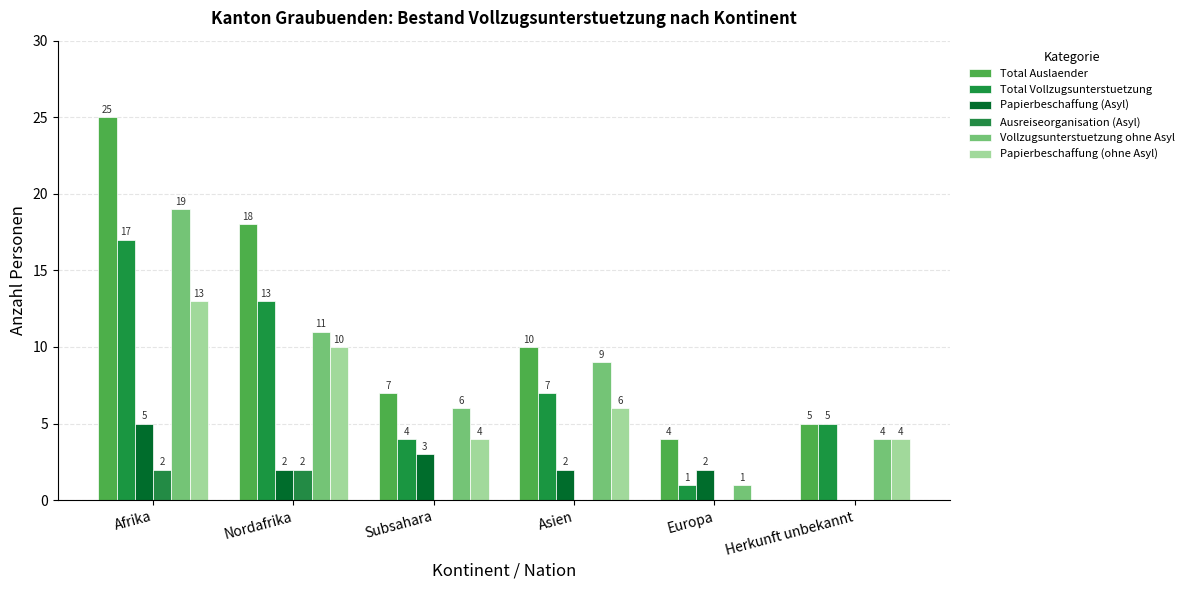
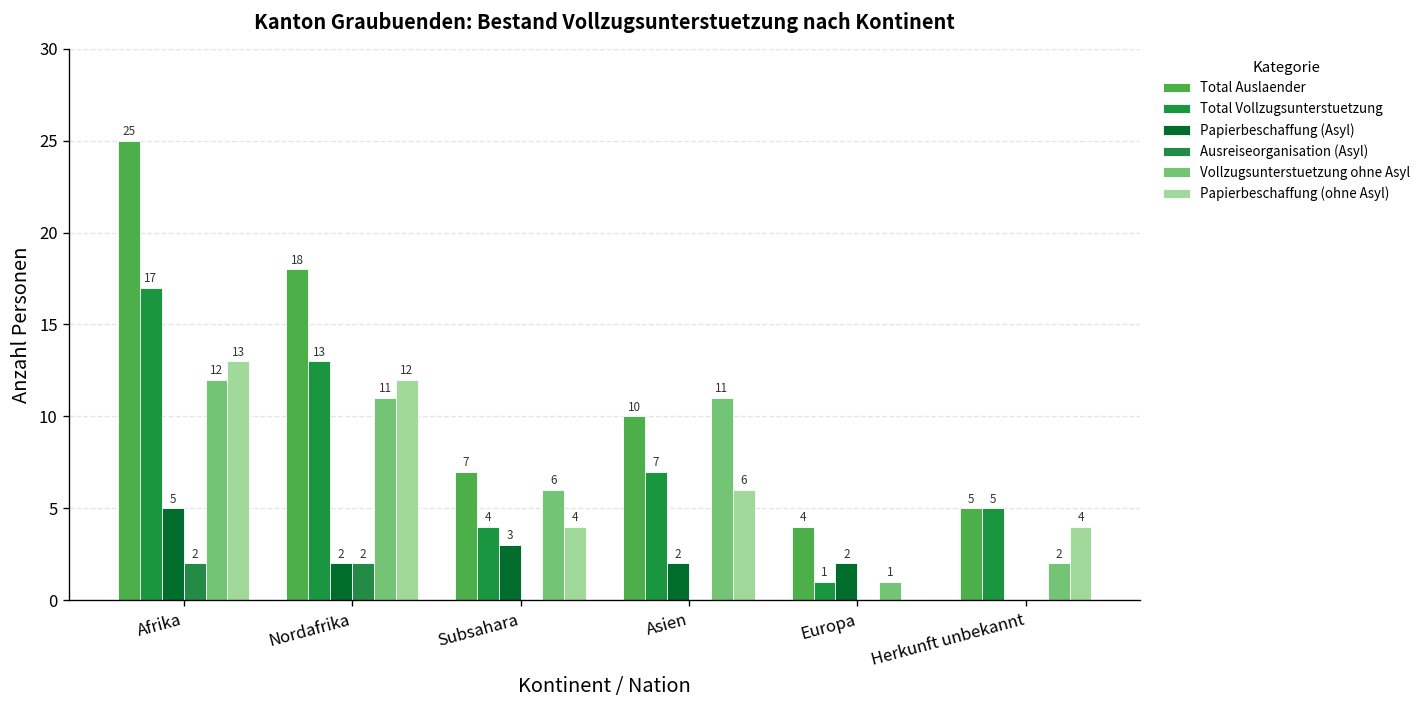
Vollzugsunterstuetzung ohne Asyl, Afrika: 19 -> 12
Papierbeschaffung (ohne Asyl), Nordafrika: 10 -> 12
Vollzugsunterstuetzung ohne Asyl, Asien: 9 -> 11
Vollzugsunterstuetzung ohne Asyl, Herkunft unbekannt: 4 -> 2
